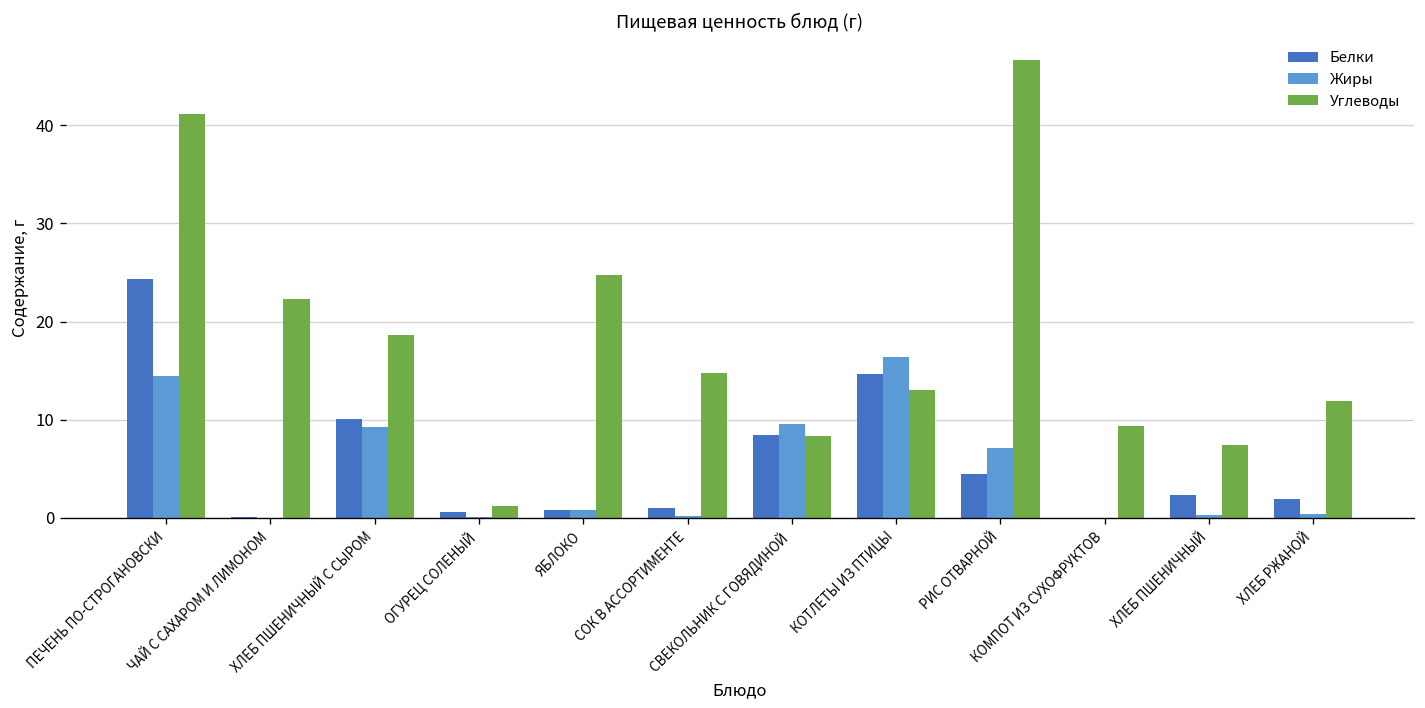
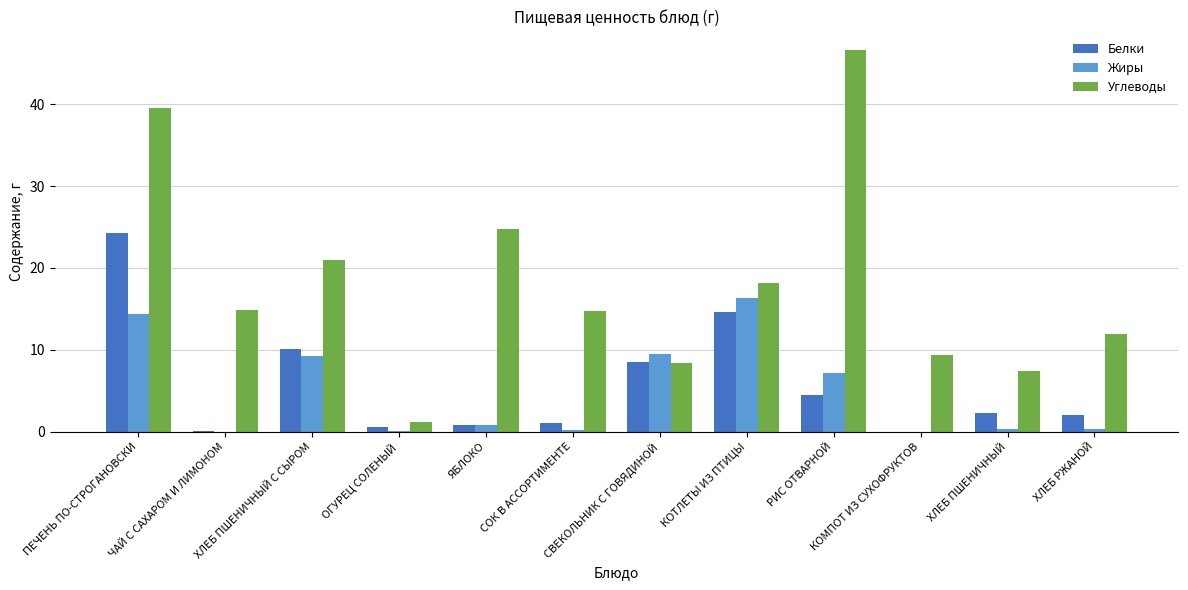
Углеводы, ПЕЧЕНЬ ПО-СТРОГАНОВСКИ: 41 -> 39
Углеводы, ЧАЙ С САХАРОМ И ЛИМОНОМ: 22 -> 15
Углеводы, ХЛЕБ ПШЕНИЧНЫЙ С СЫРОМ: 19 -> 21
Углеводы, КОТЛЕТЫ ИЗ ПТИЦЫ: 13 -> 18
